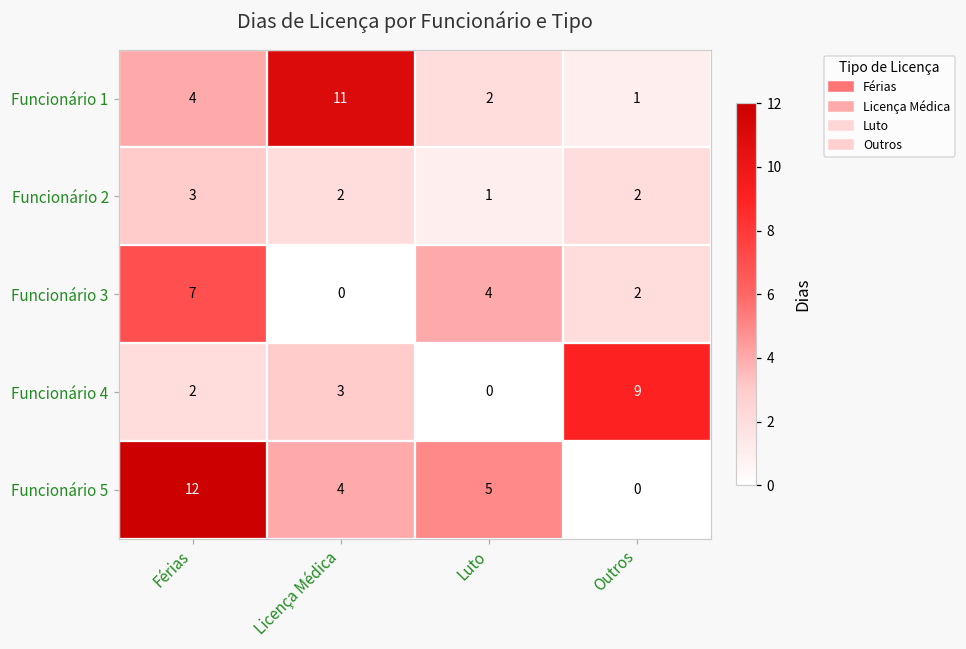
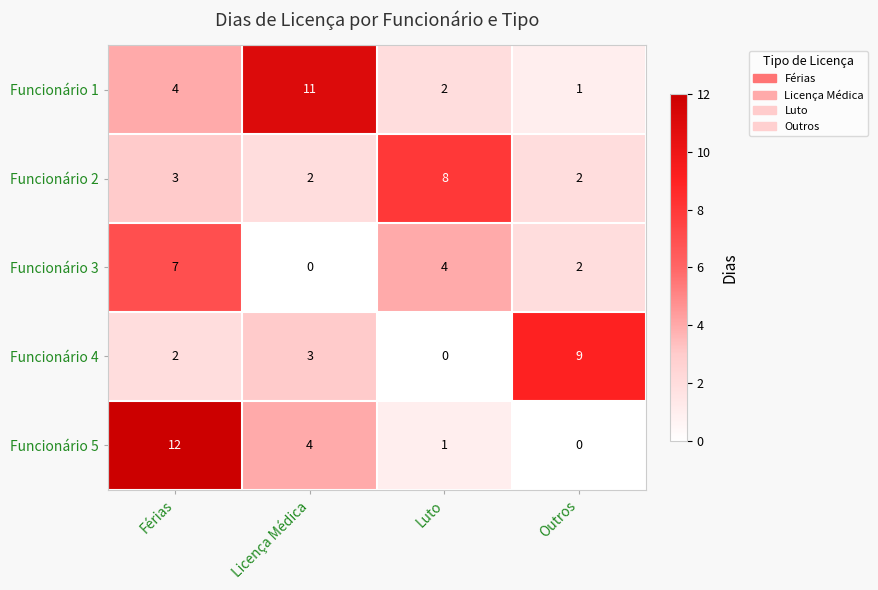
Funcionário 2, Luto: 1 -> 8
Funcionário 5, Luto: 5 -> 1
